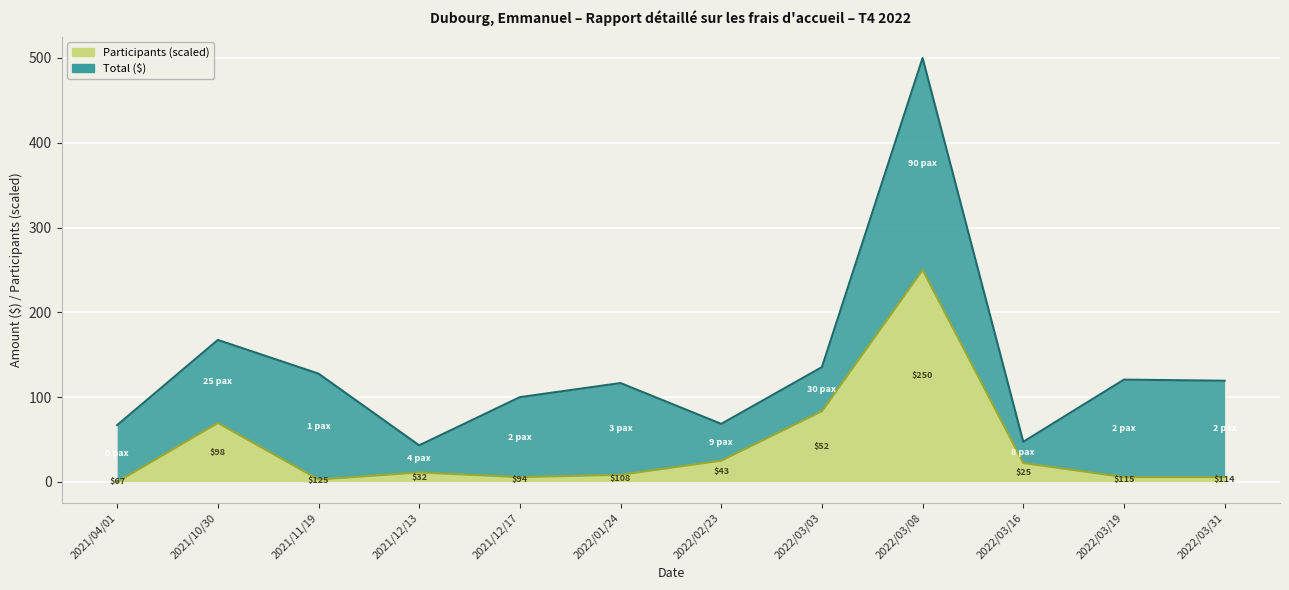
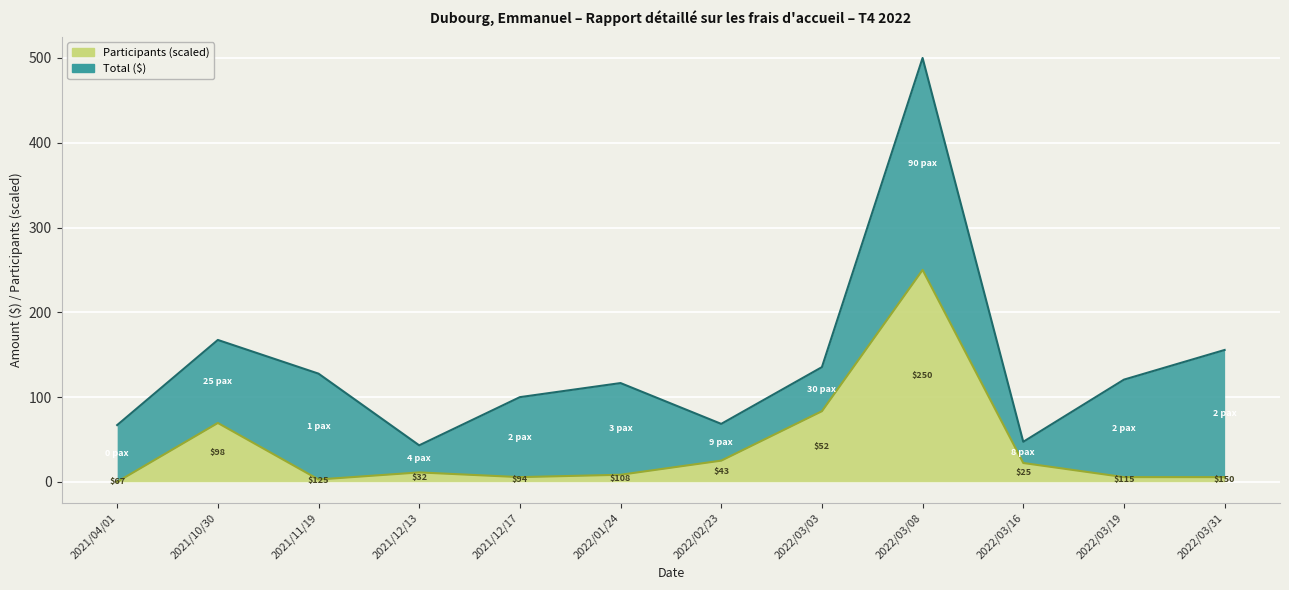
Total ($), 2022/03/31: $114 -> $150
